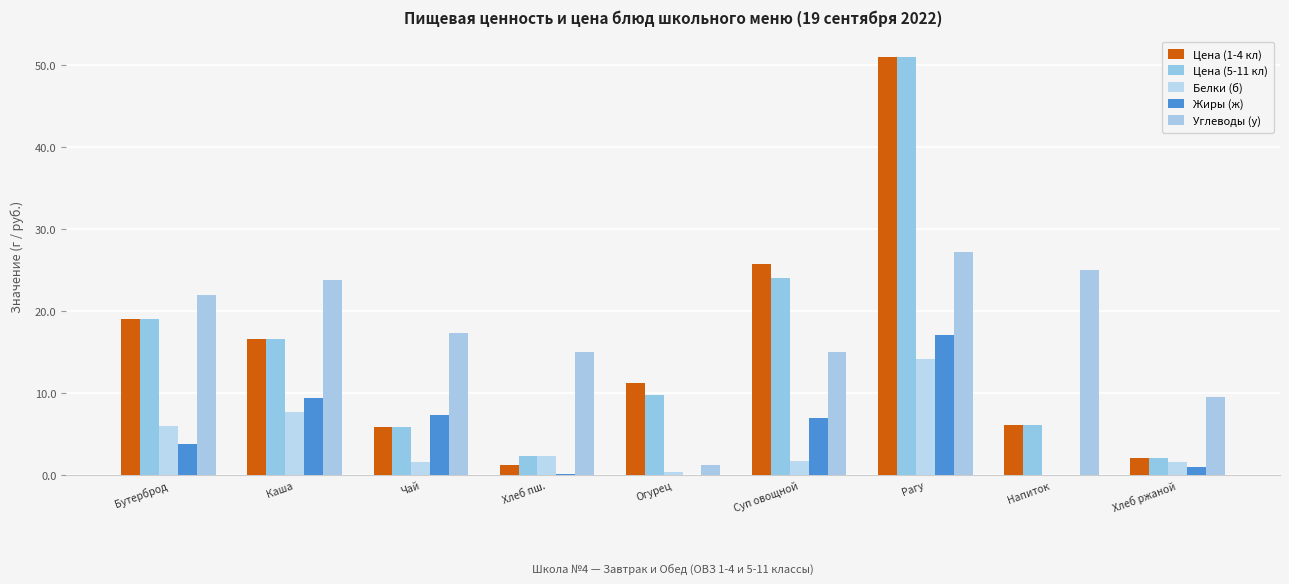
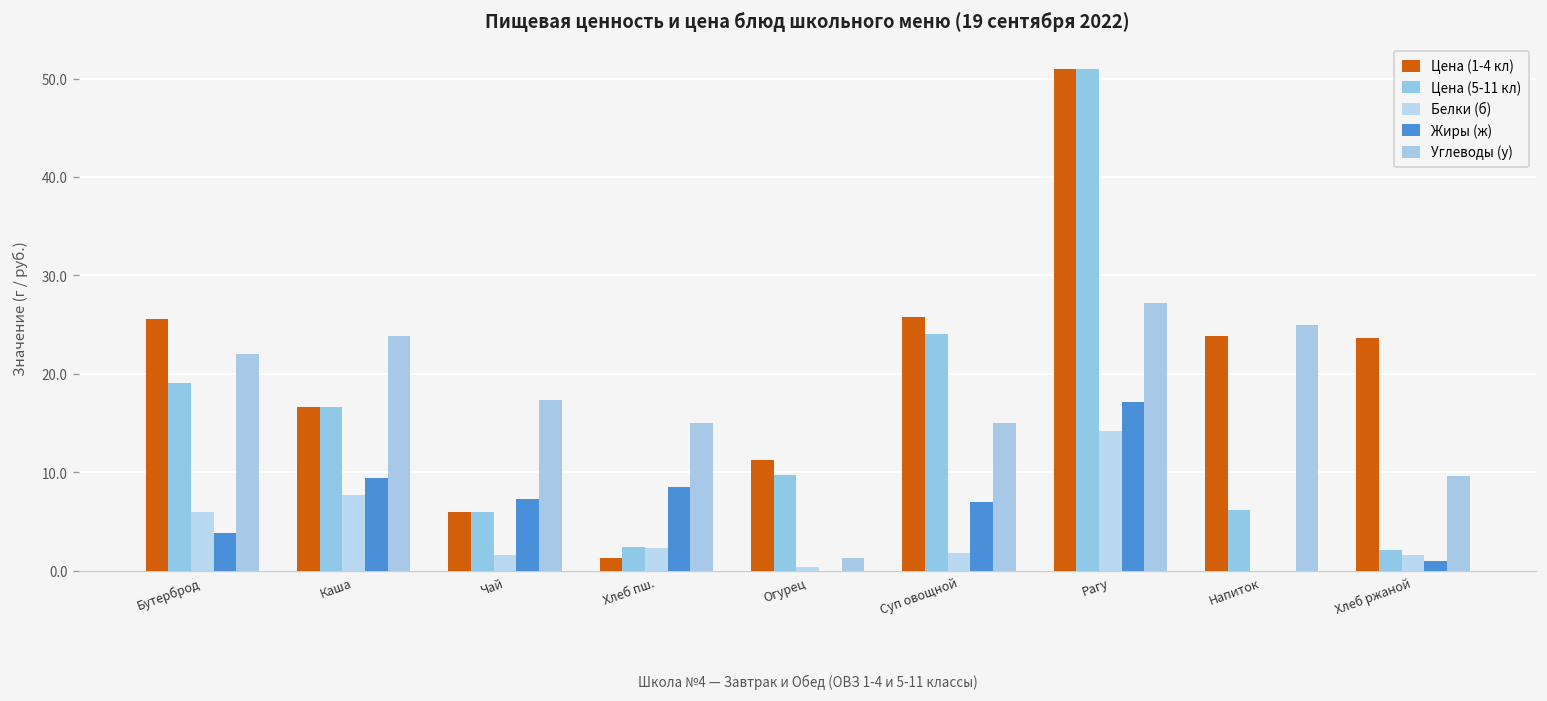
Цена (1-4 кл), Бутерброд: 19 -> 26
Жиры (ж), Хлеб пш.: 0 -> 9
Цена (1-4 кл), Напиток: 6 -> 24
Цена (1-4 кл), Хлеб ржаной: 2 -> 24
